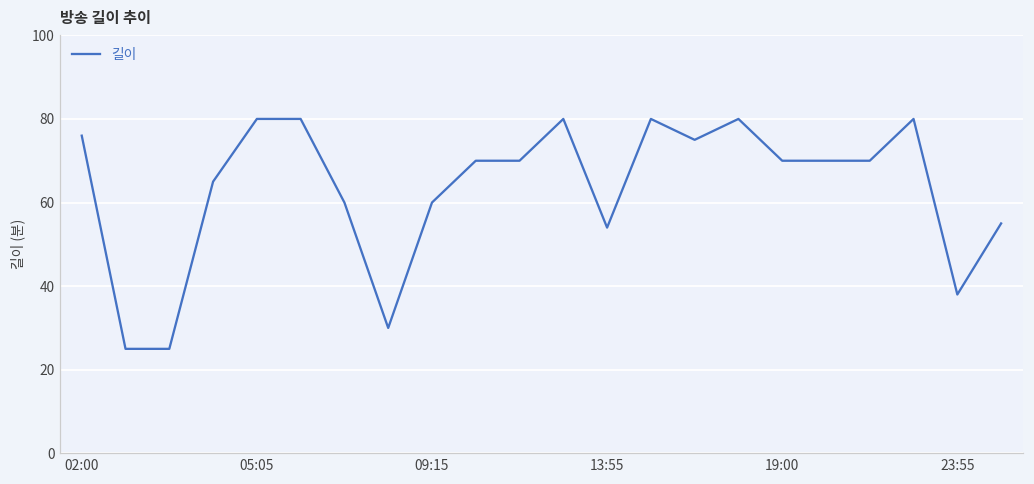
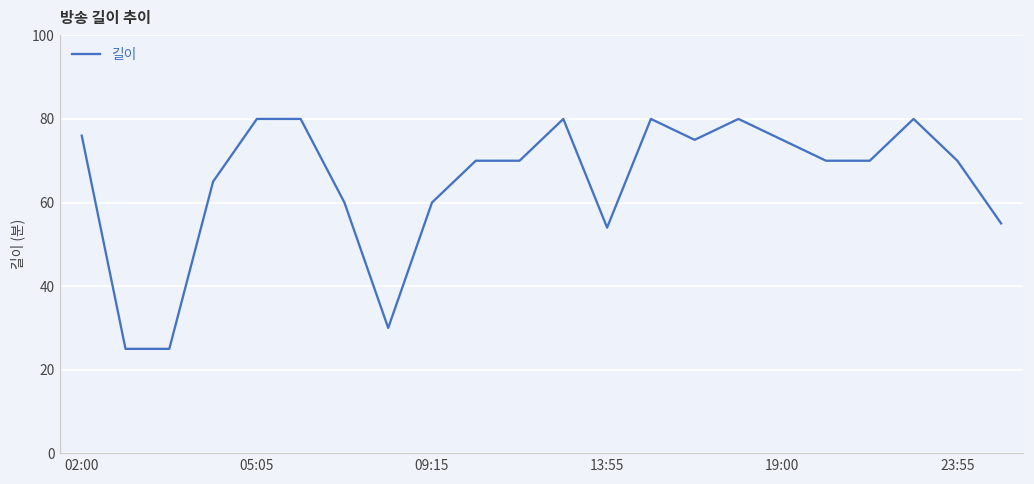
19:00: 70 -> 75
23:55: 38 -> 70
